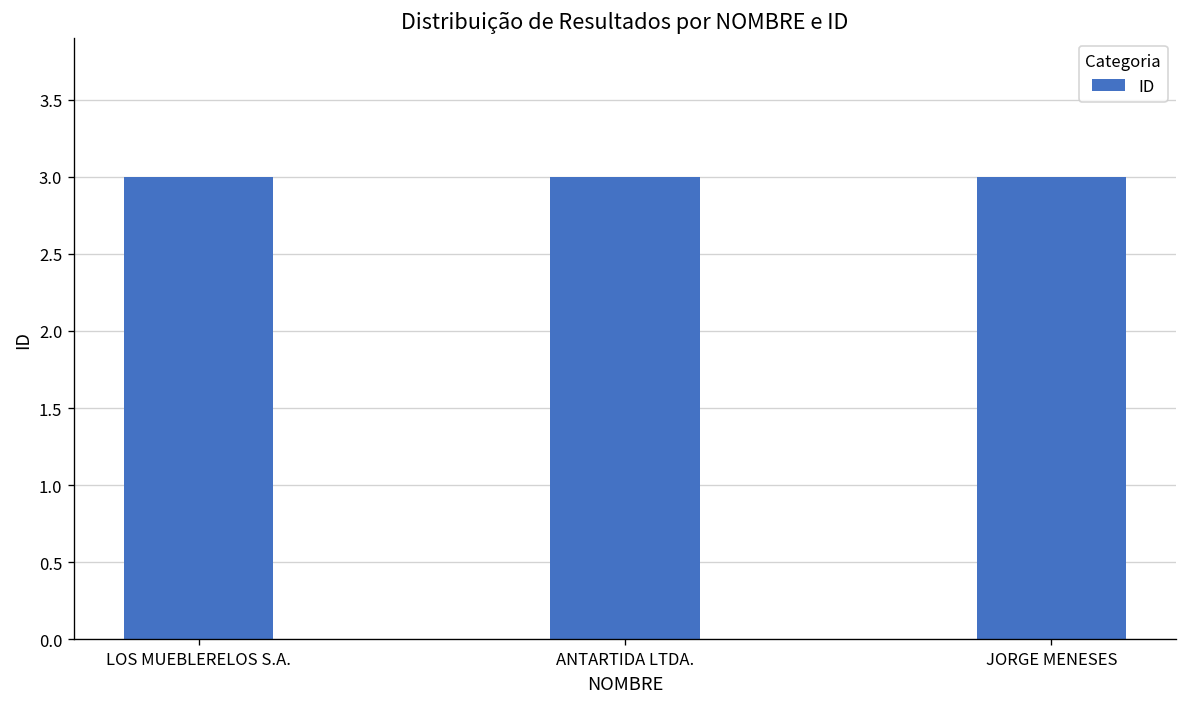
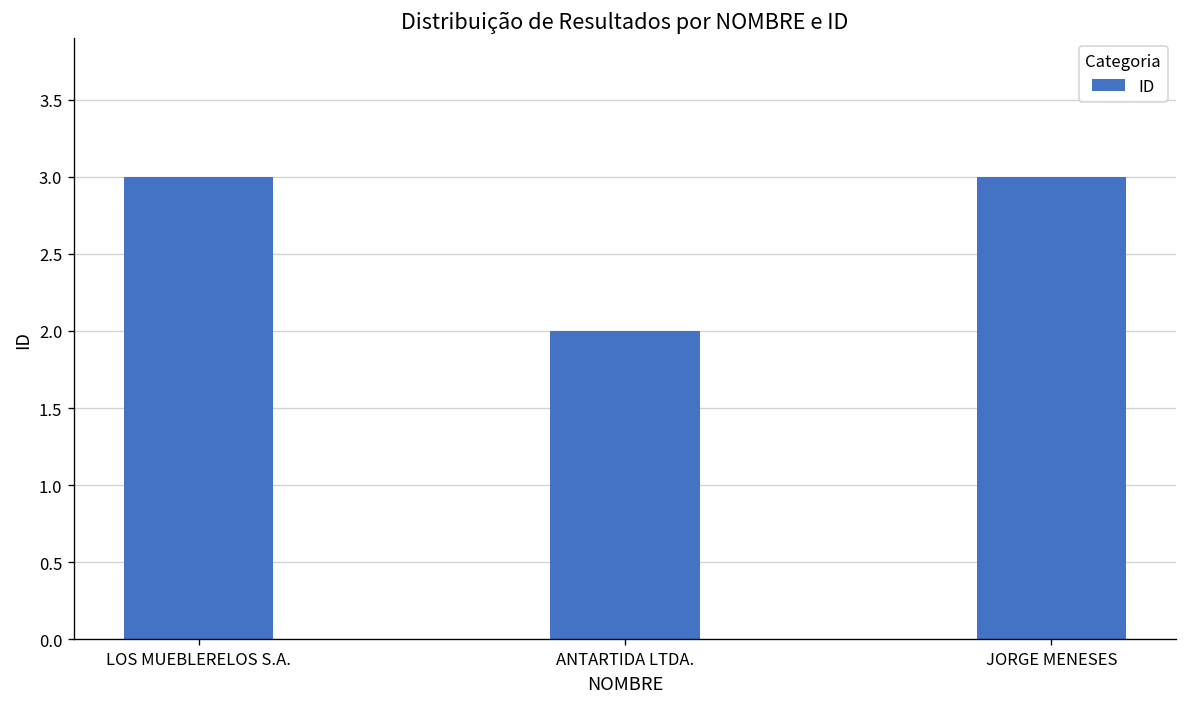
ANTARTIDA LTDA.: 3 -> 2
